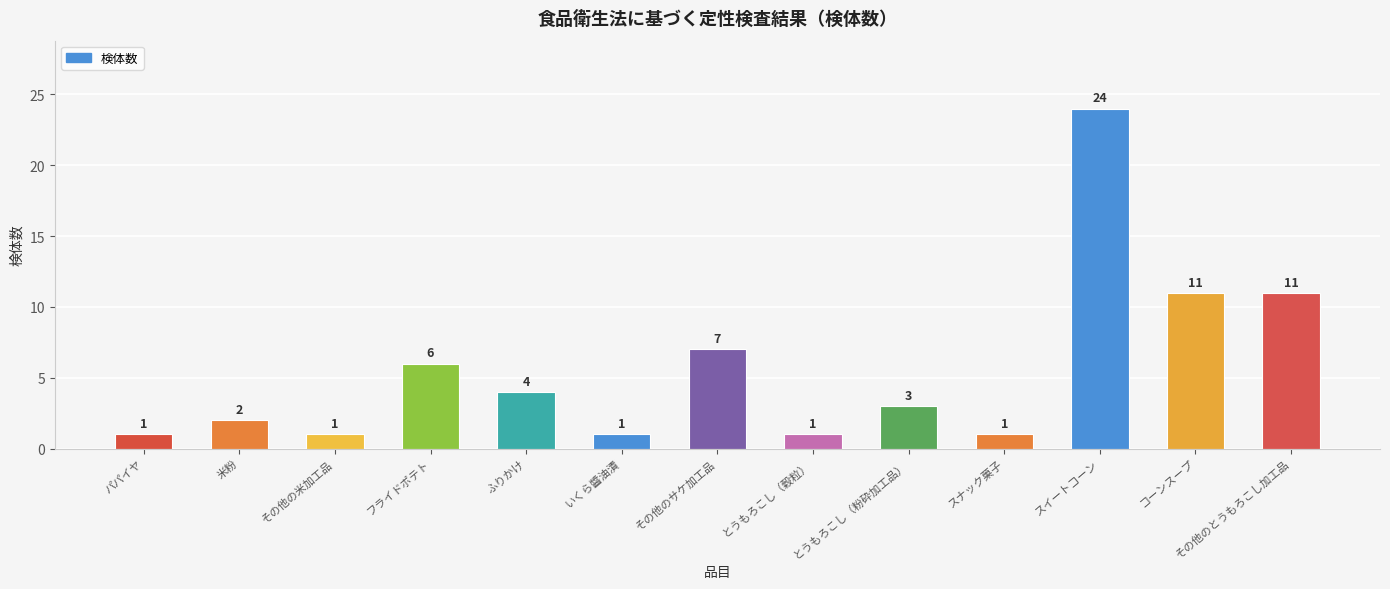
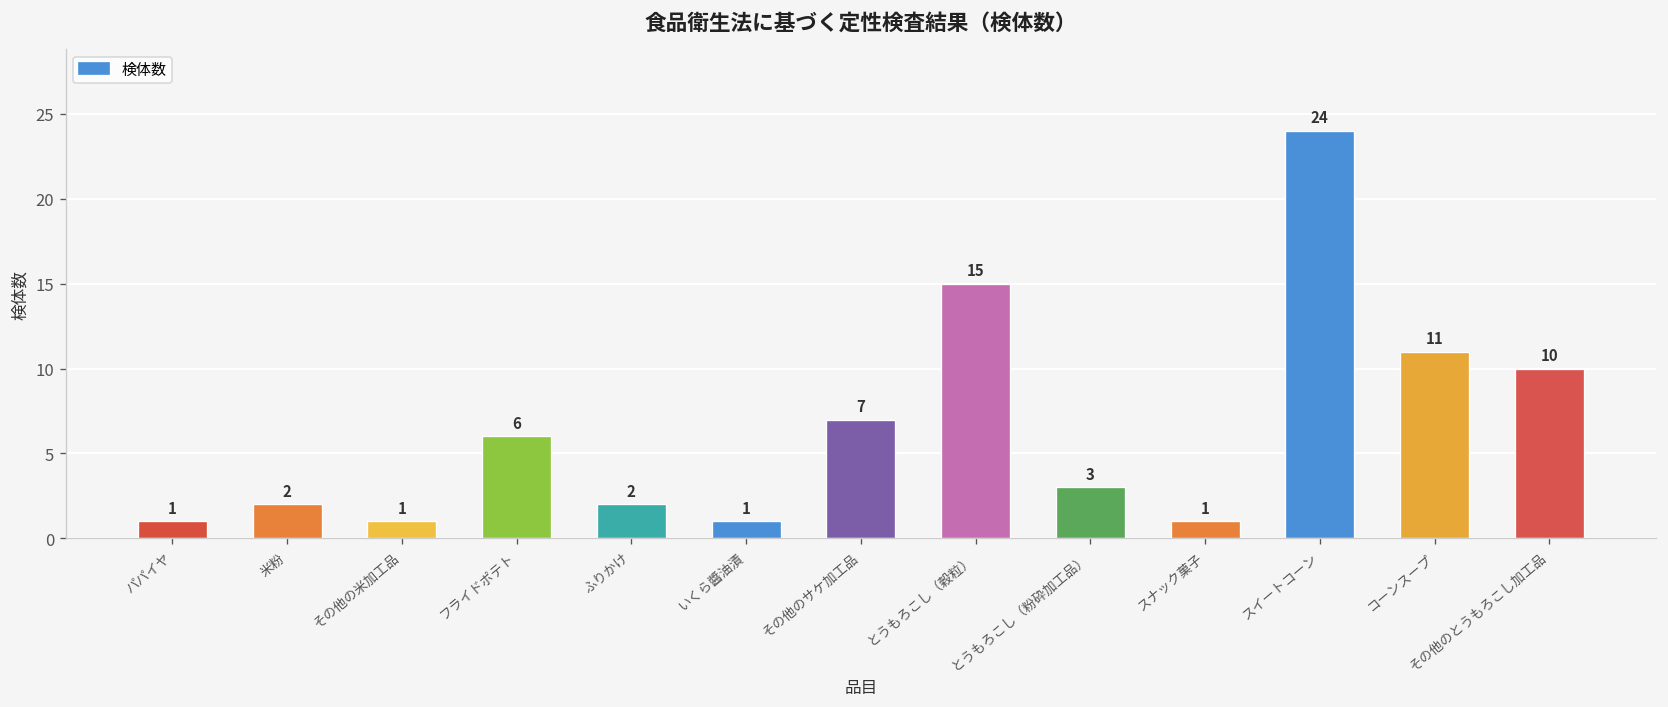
ふりかけ: 4 -> 2
とうもろこし（穀粒）: 1 -> 15
その他のとうもろこし加工品: 11 -> 10
